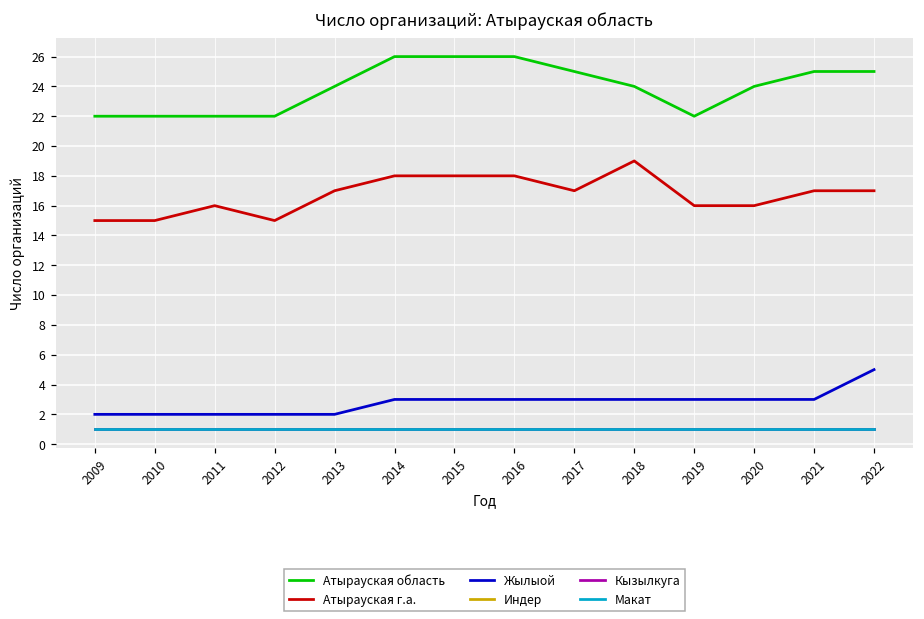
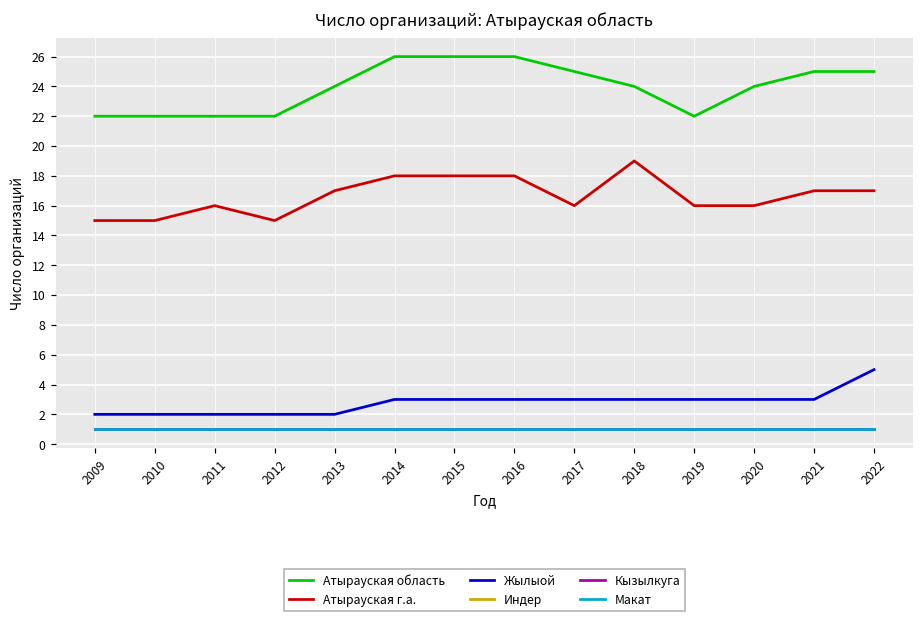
Атырауская г.а., 2017: 17 -> 16
